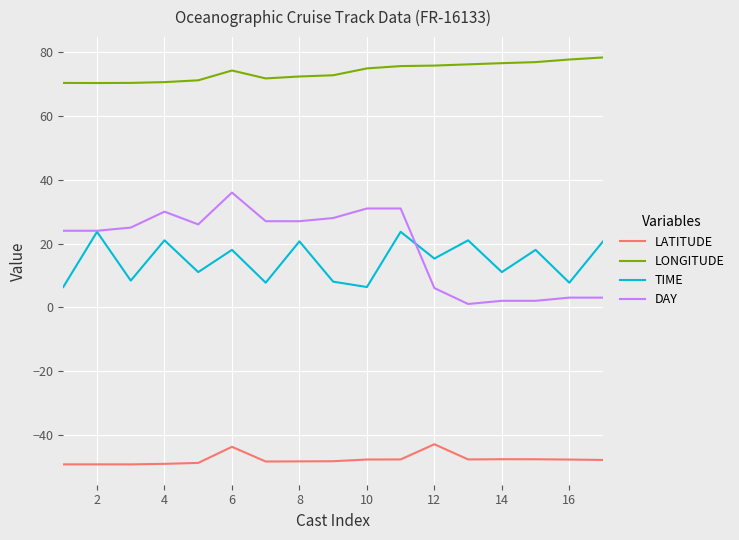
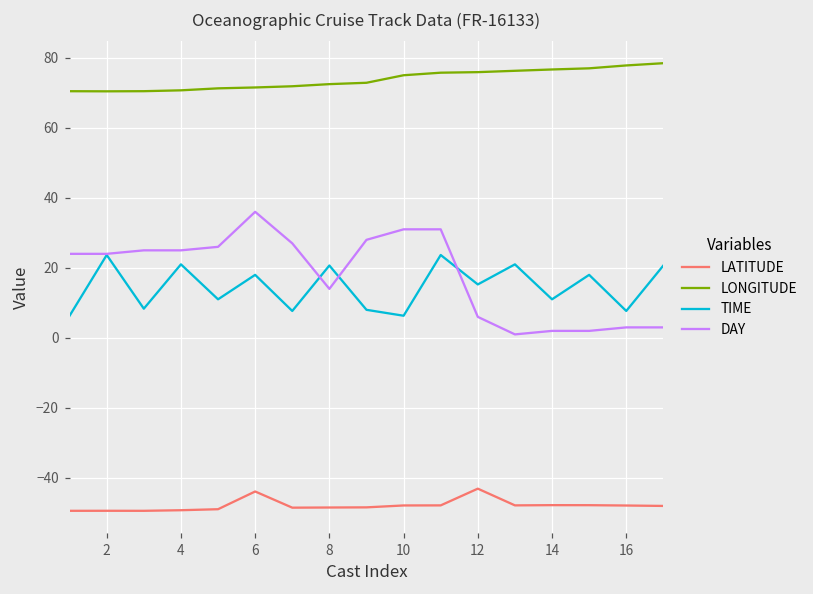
DAY, 4: 30 -> 25
LONGITUDE, 6: 74 -> 72
DAY, 8: 27 -> 14
